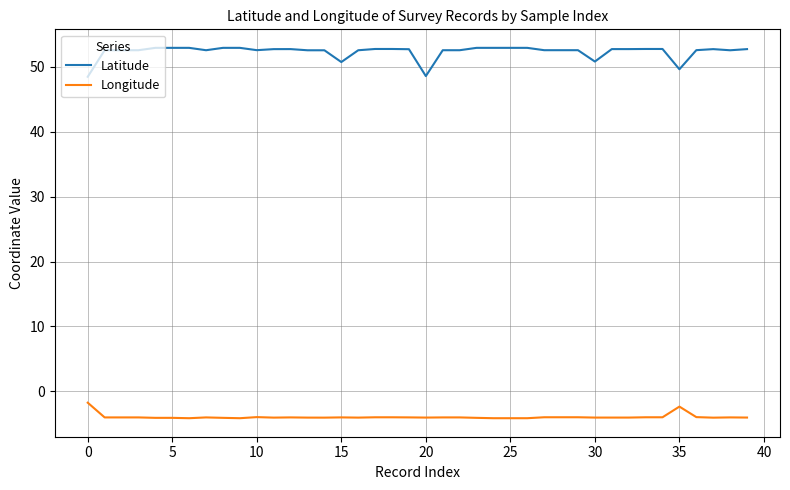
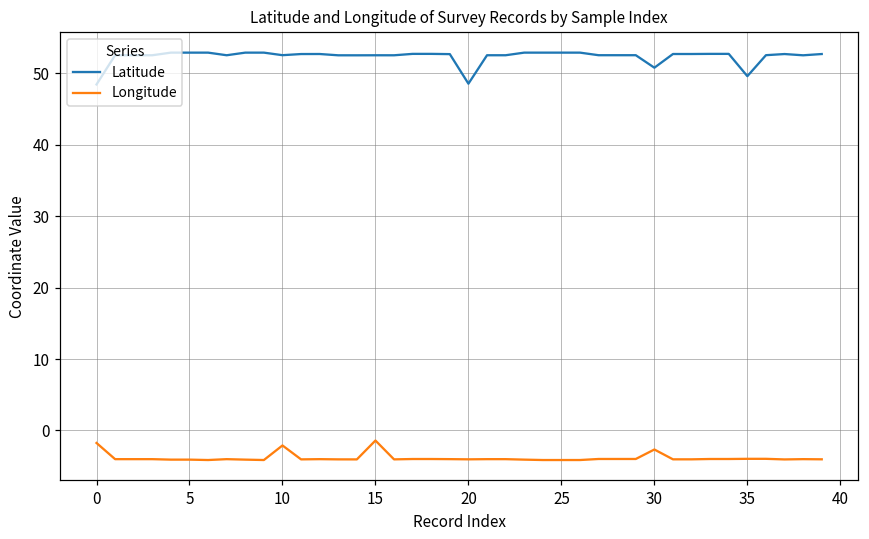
Longitude, 10: -4 -> -2
Latitude, 15: 51 -> 53
Longitude, 15: -4 -> -1
Longitude, 30: -4 -> -3
Longitude, 35: -2 -> -4
